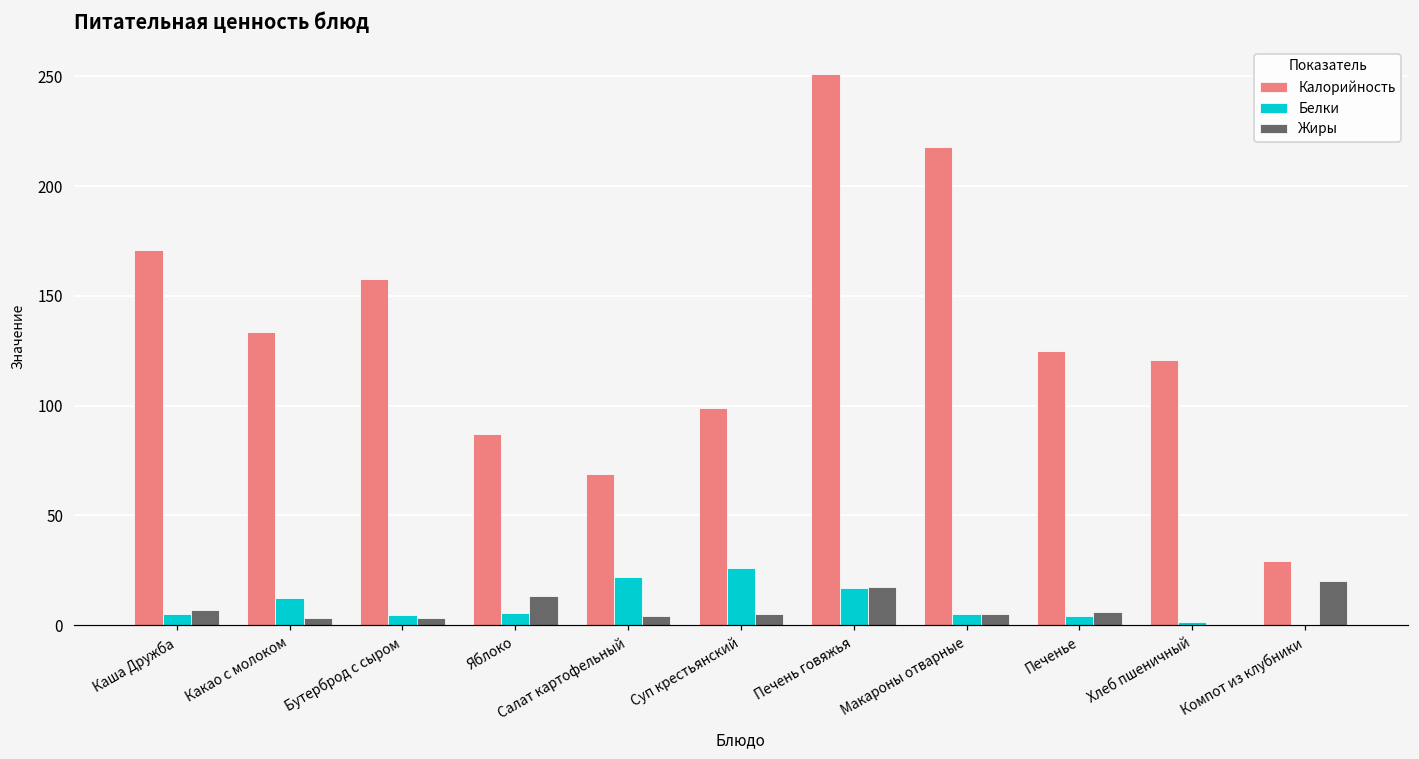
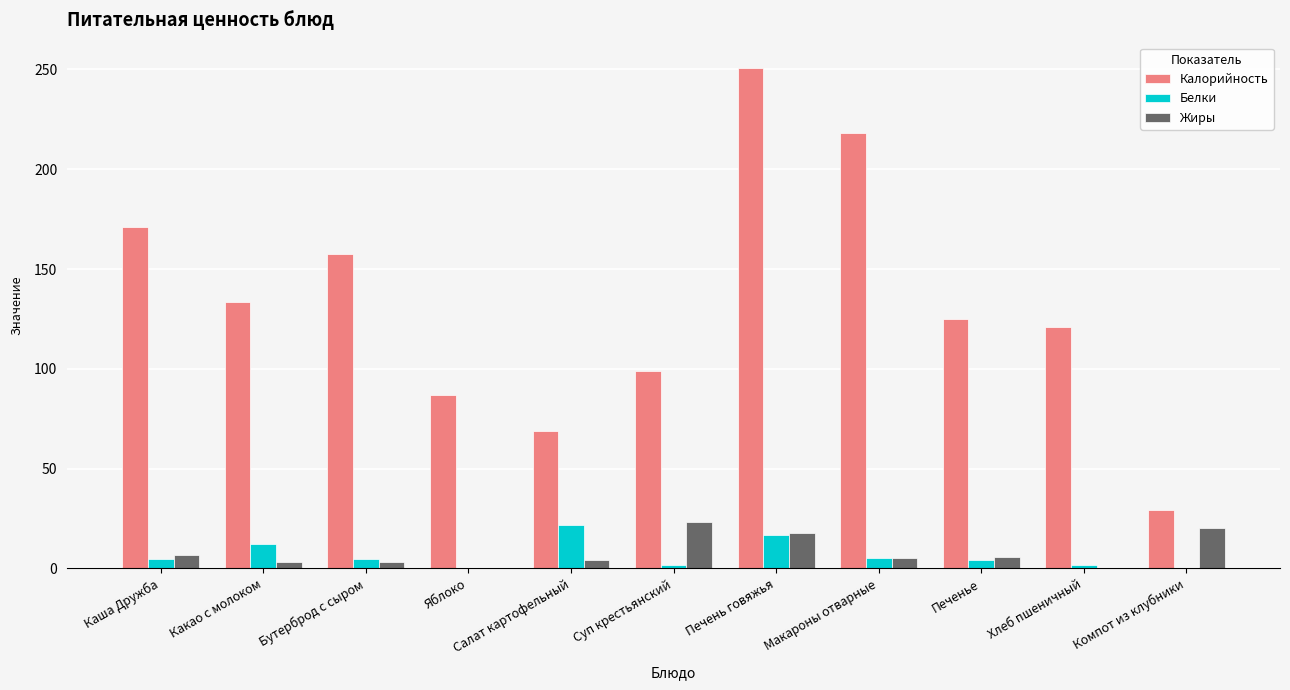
Белки, Яблоко: 6 -> 0
Жиры, Яблоко: 13 -> 0
Белки, Суп крестьянский: 26 -> 2
Жиры, Суп крестьянский: 5 -> 24
